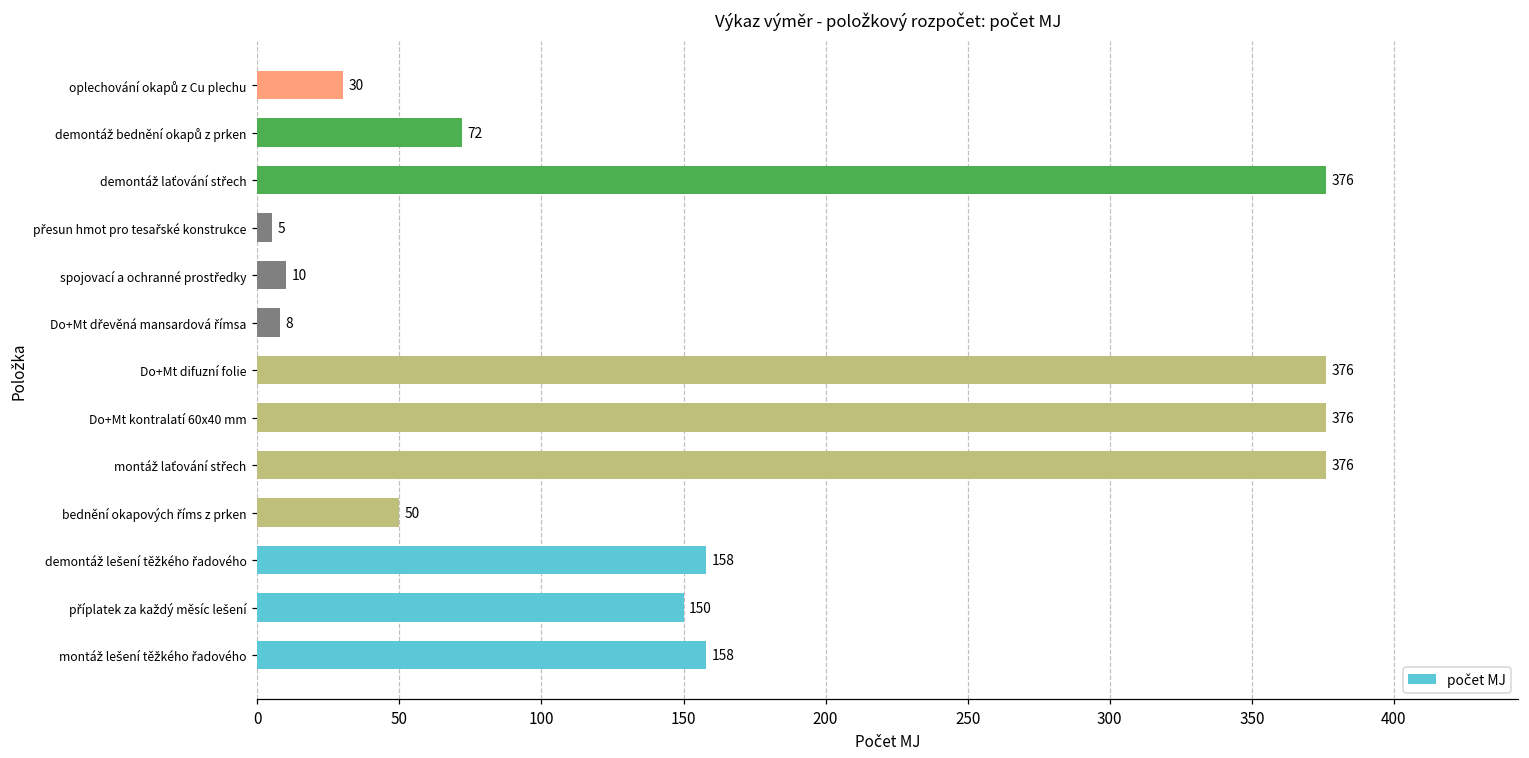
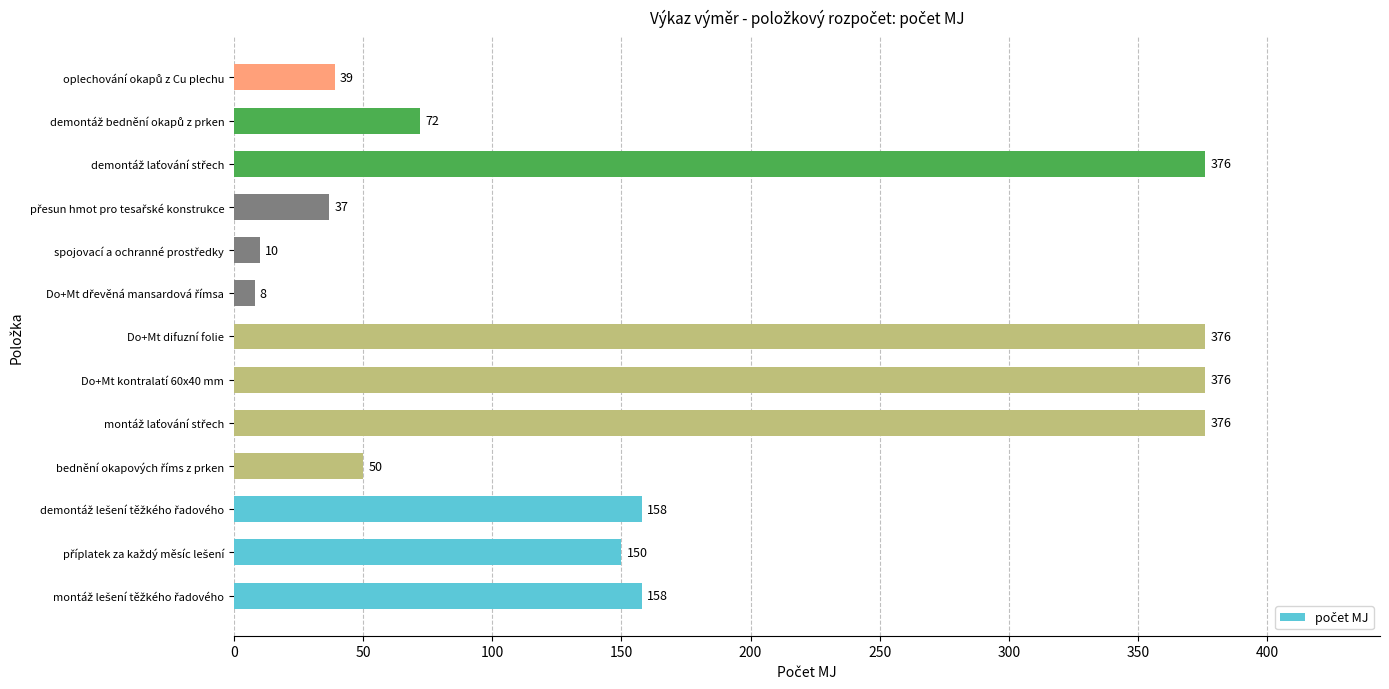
oplechování okapů z Cu plechu: 30 -> 39
přesun hmot pro tesařské konstrukce: 5 -> 37
